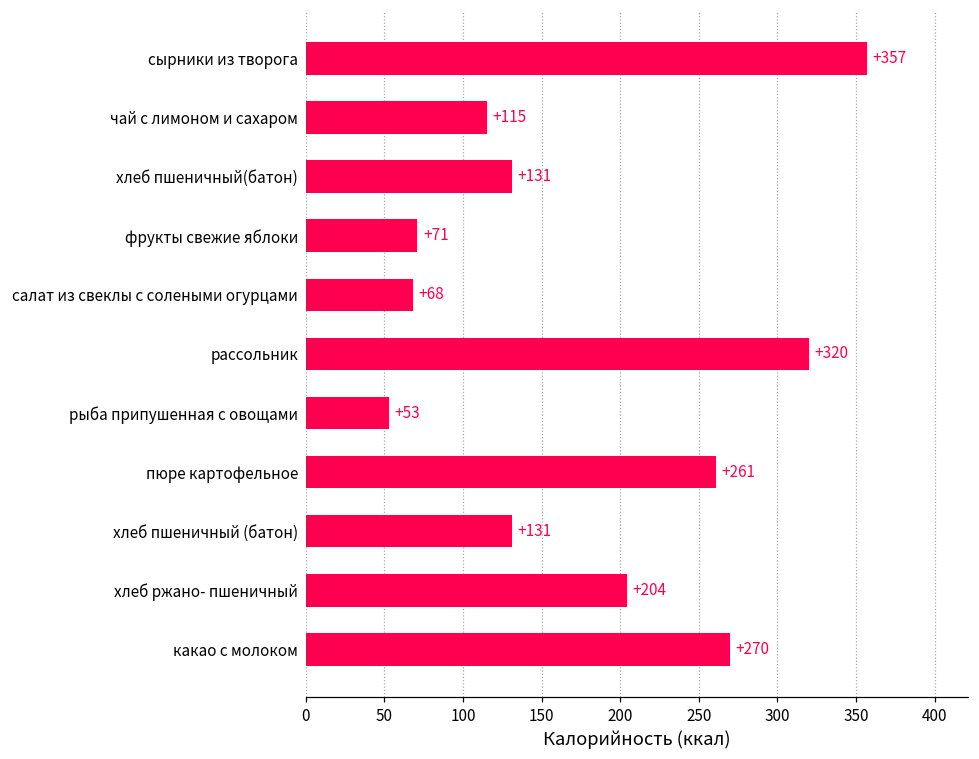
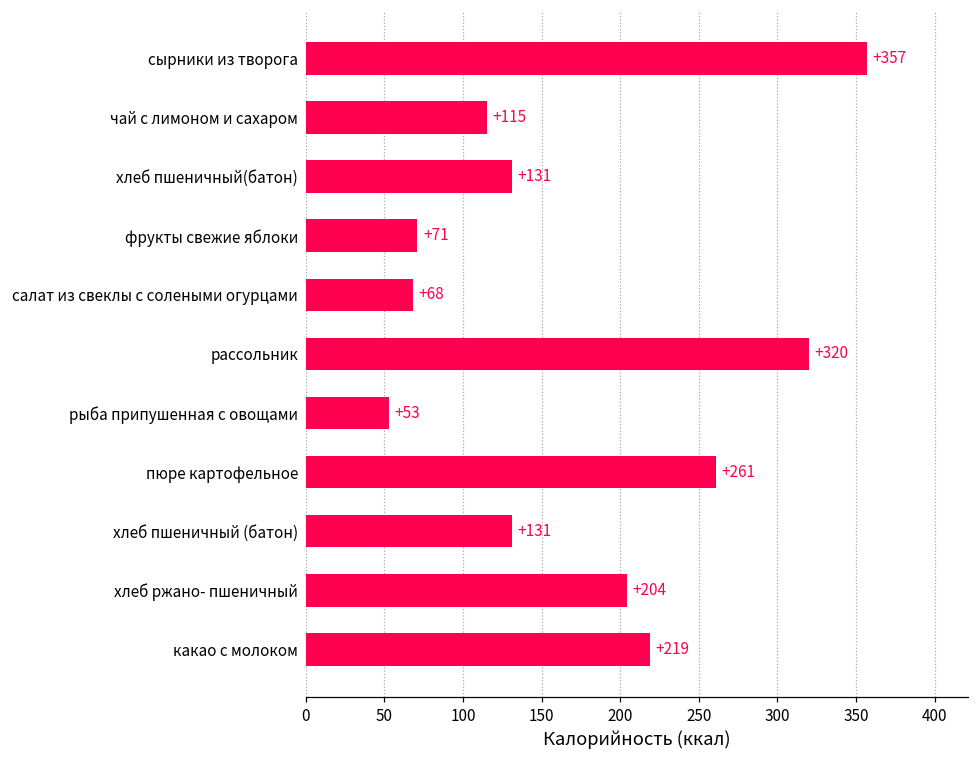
какао с молоком: +270 -> +219
